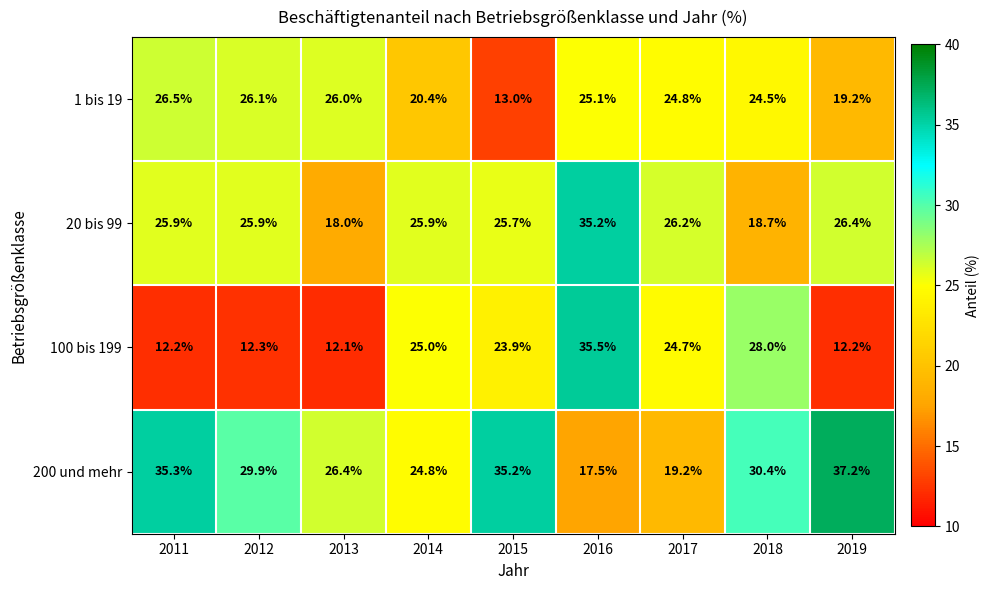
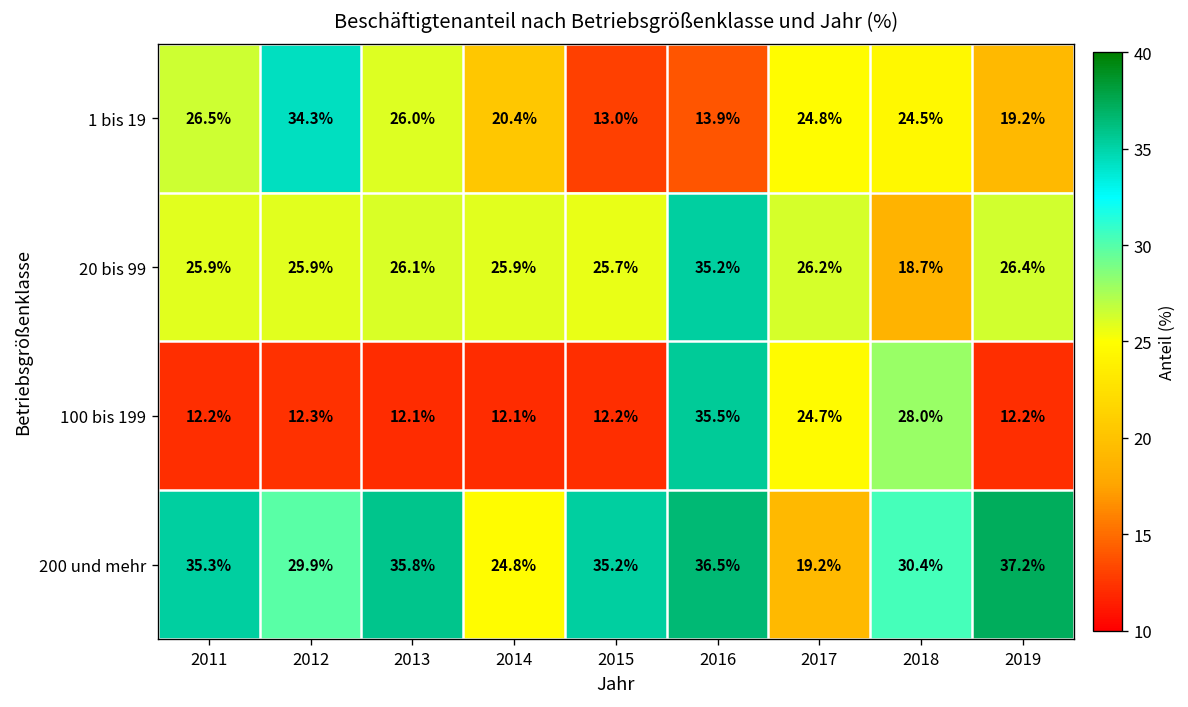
1 bis 19, 2012: 26.1% -> 34.3%
1 bis 19, 2016: 25.1% -> 13.9%
20 bis 99, 2013: 18.0% -> 26.1%
100 bis 199, 2014: 25.0% -> 12.1%
100 bis 199, 2015: 23.9% -> 12.2%
200 und mehr, 2013: 26.4% -> 35.8%
200 und mehr, 2016: 17.5% -> 36.5%
